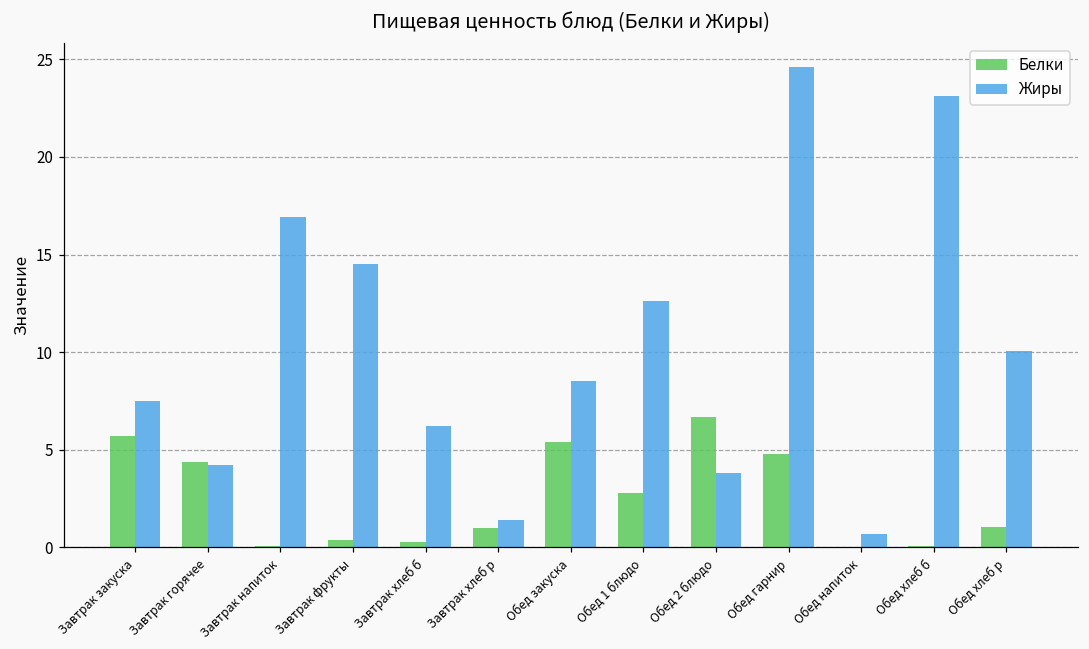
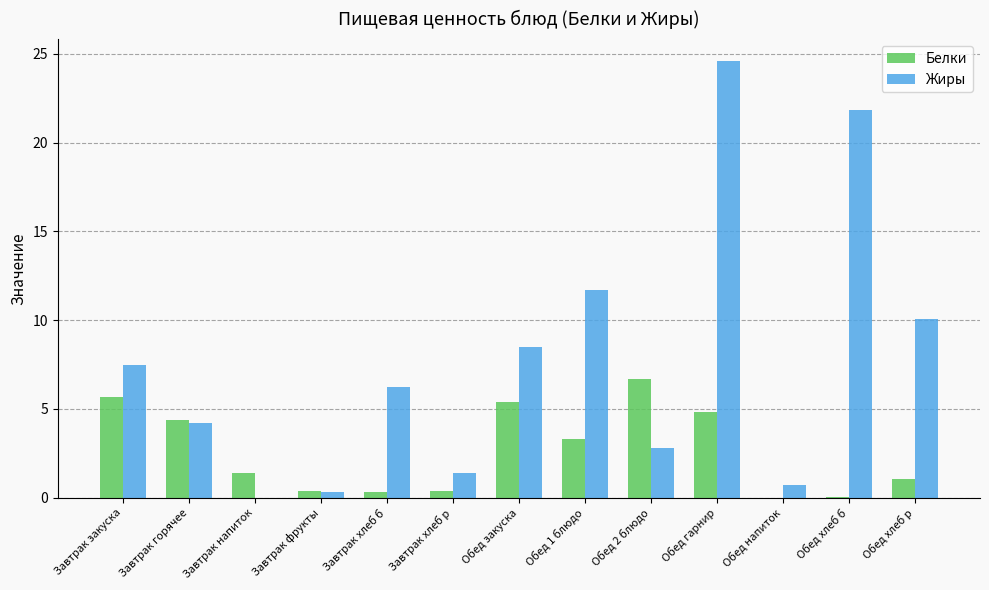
Белки, Завтрак напиток: 0.1 -> 1.4
Жиры, Завтрак напиток: 16.9 -> 0.0
Жиры, Завтрак фрукты: 14.5 -> 0.3
Белки, Завтрак хлеб р: 1.0 -> 0.4
Белки, Обед 1 блюдо: 2.8 -> 3.3
Жиры, Обед 1 блюдо: 12.6 -> 11.7
Жиры, Обед 2 блюдо: 3.8 -> 2.8
Жиры, Обед хлеб б: 23.1 -> 21.9
